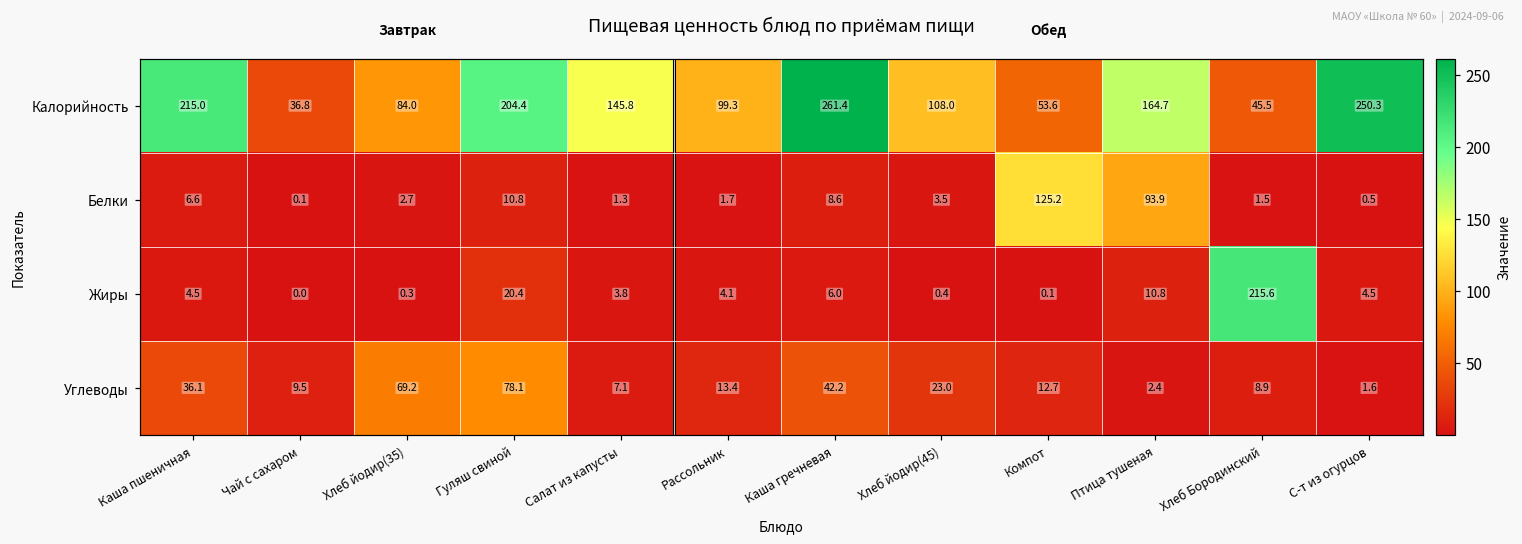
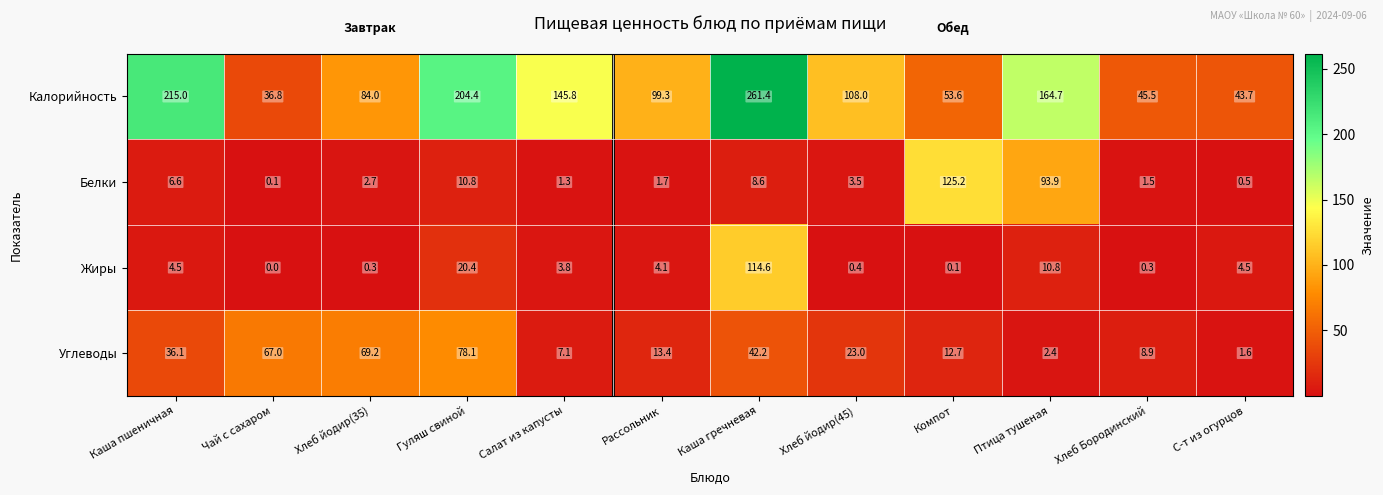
Калорийность, С-т из огурцов: 250.3 -> 43.7
Жиры, Каша гречневая: 6.0 -> 114.6
Жиры, Хлеб Бородинский: 215.6 -> 0.3
Углеводы, Чай с сахаром: 9.5 -> 67.0
